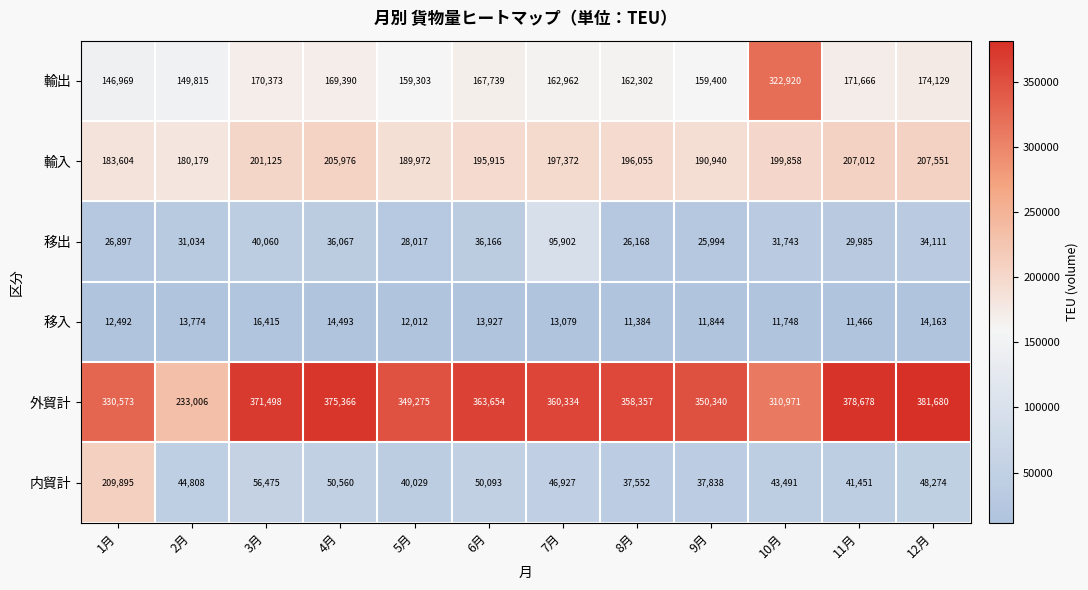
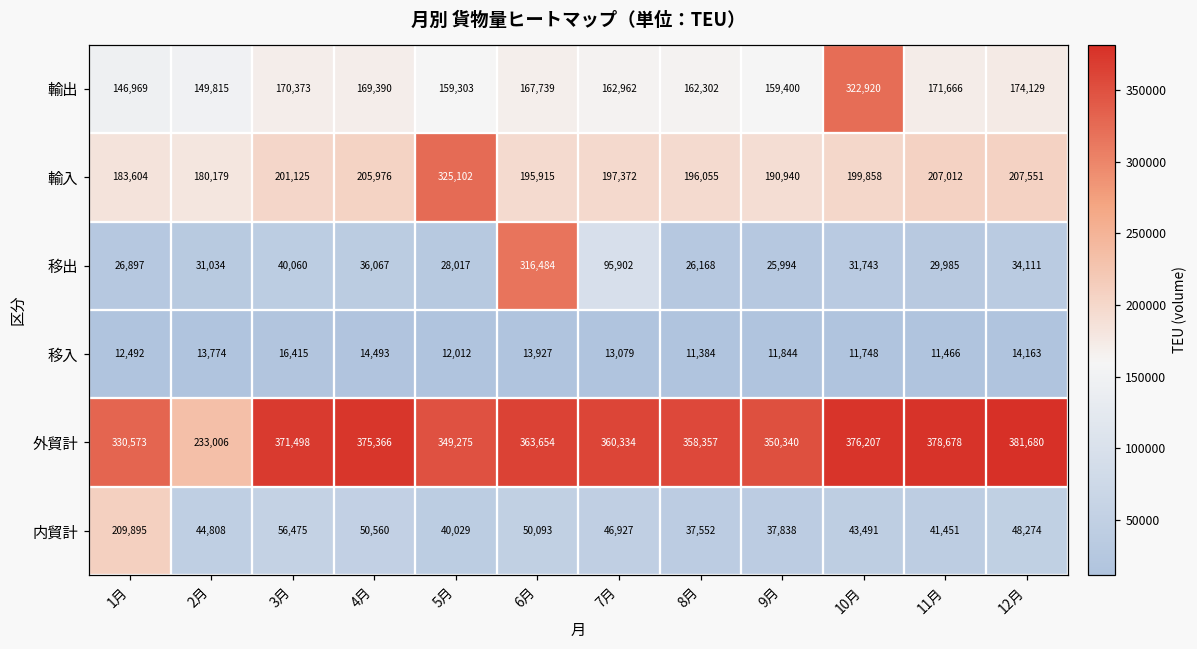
輸入, 5月: 189,972 -> 325,102
移出, 6月: 36,166 -> 316,484
外貿計, 10月: 310,971 -> 376,207
